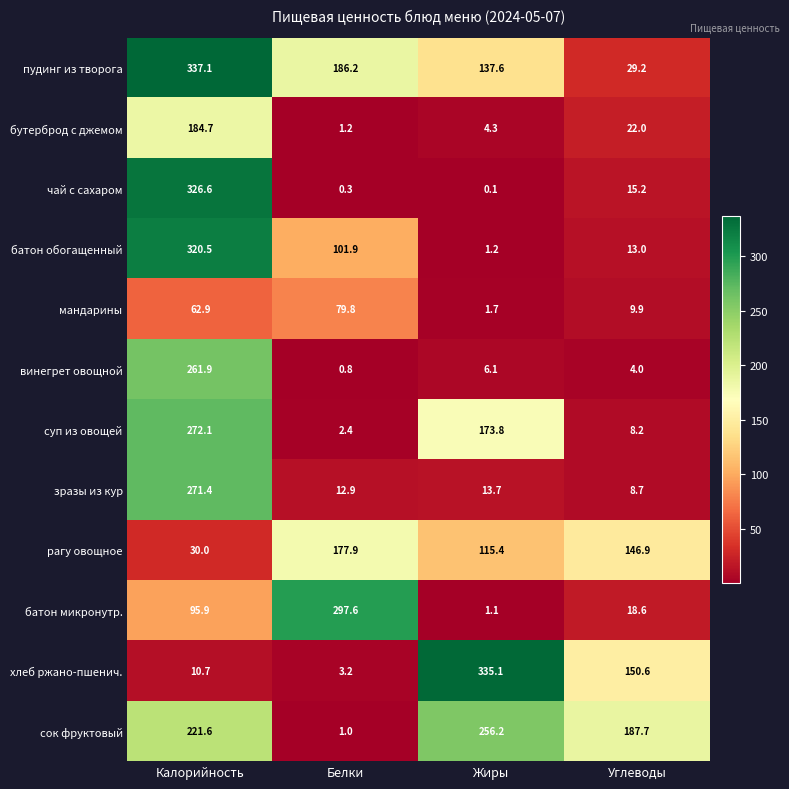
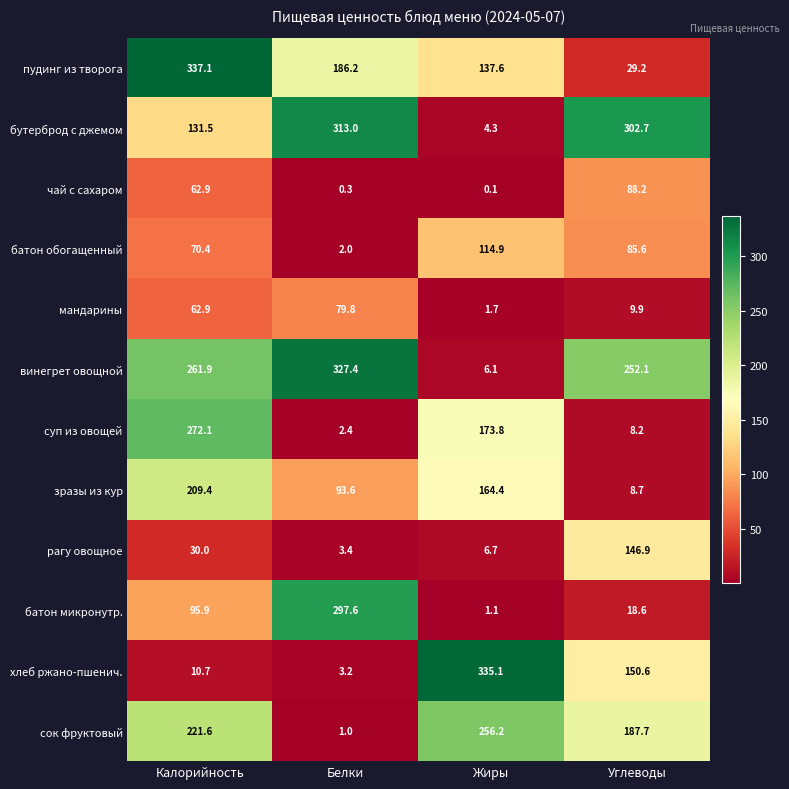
бутерброд с джемом, Калорийность: 184.7 -> 131.5
бутерброд с джемом, Белки: 1.2 -> 313.0
бутерброд с джемом, Углеводы: 22.0 -> 302.7
чай с сахаром, Калорийность: 326.6 -> 62.9
чай с сахаром, Углеводы: 15.2 -> 88.2
батон обогащенный, Калорийность: 320.5 -> 70.4
батон обогащенный, Белки: 101.9 -> 2.0
батон обогащенный, Жиры: 1.2 -> 114.9
батон обогащенный, Углеводы: 13.0 -> 85.6
винегрет овощной, Белки: 0.8 -> 327.4
винегрет овощной, Углеводы: 4.0 -> 252.1
зразы из кур, Калорийность: 271.4 -> 209.4
зразы из кур, Белки: 12.9 -> 93.6
зразы из кур, Жиры: 13.7 -> 164.4
рагу овощное, Белки: 177.9 -> 3.4
рагу овощное, Жиры: 115.4 -> 6.7
